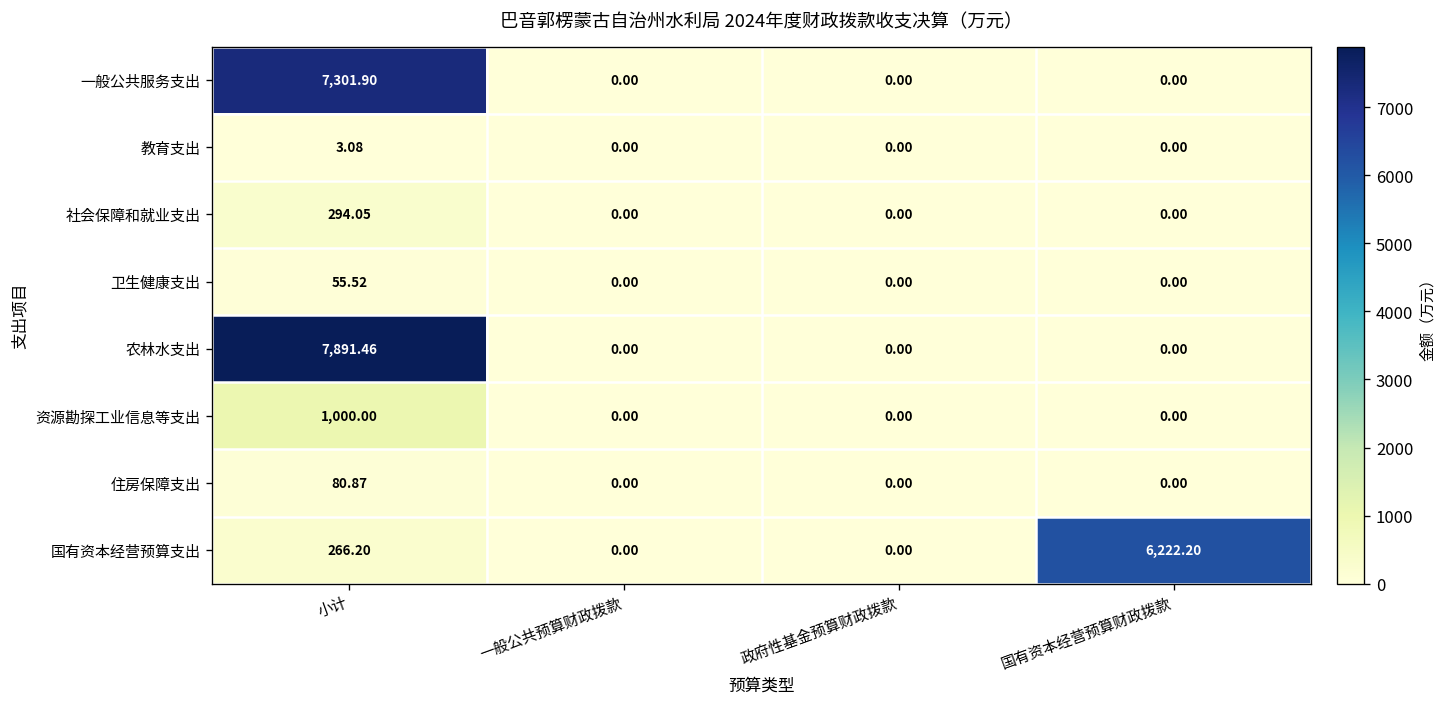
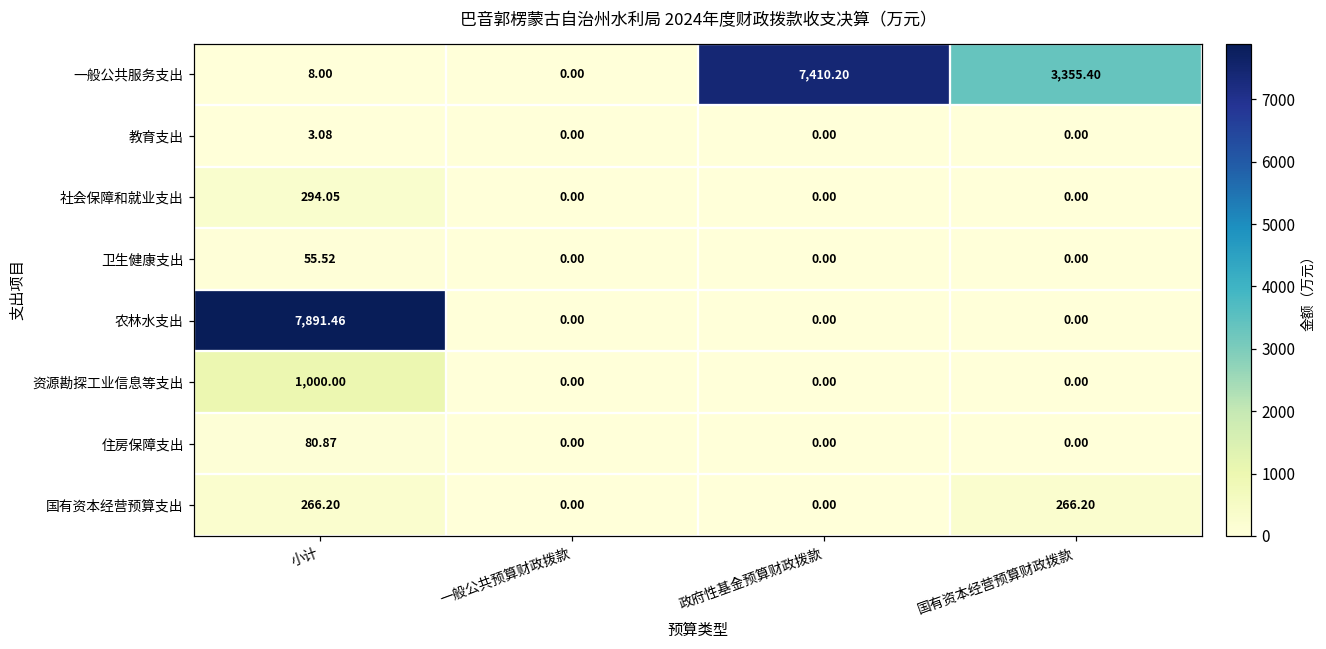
一般公共服务支出, 小计: 7,301.90 -> 8.00
一般公共服务支出, 政府性基金预算财政拨款: 0.00 -> 7,410.20
一般公共服务支出, 国有资本经营预算财政拨款: 0.00 -> 3,355.40
国有资本经营预算支出, 国有资本经营预算财政拨款: 6,222.20 -> 266.20
